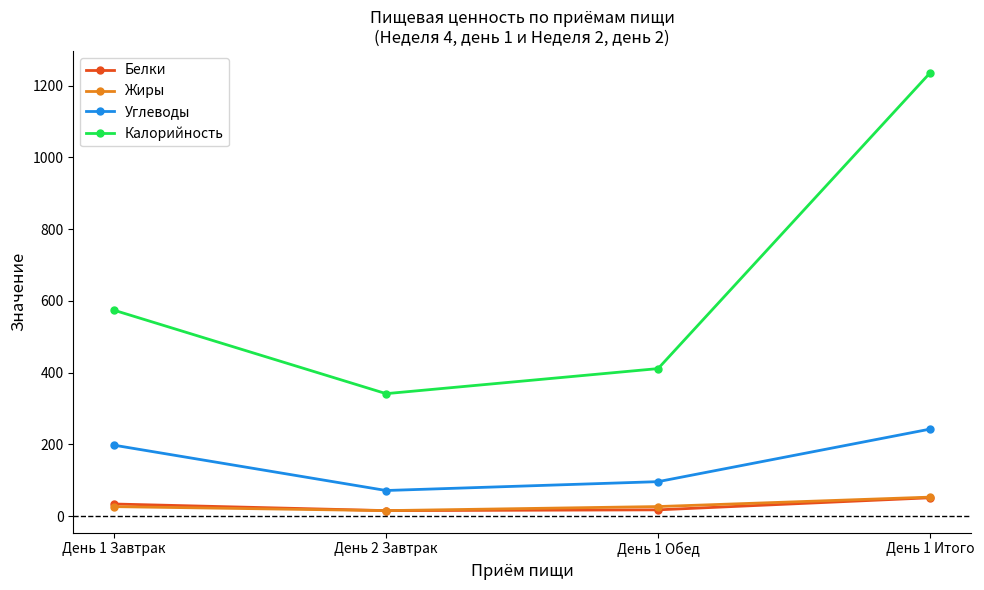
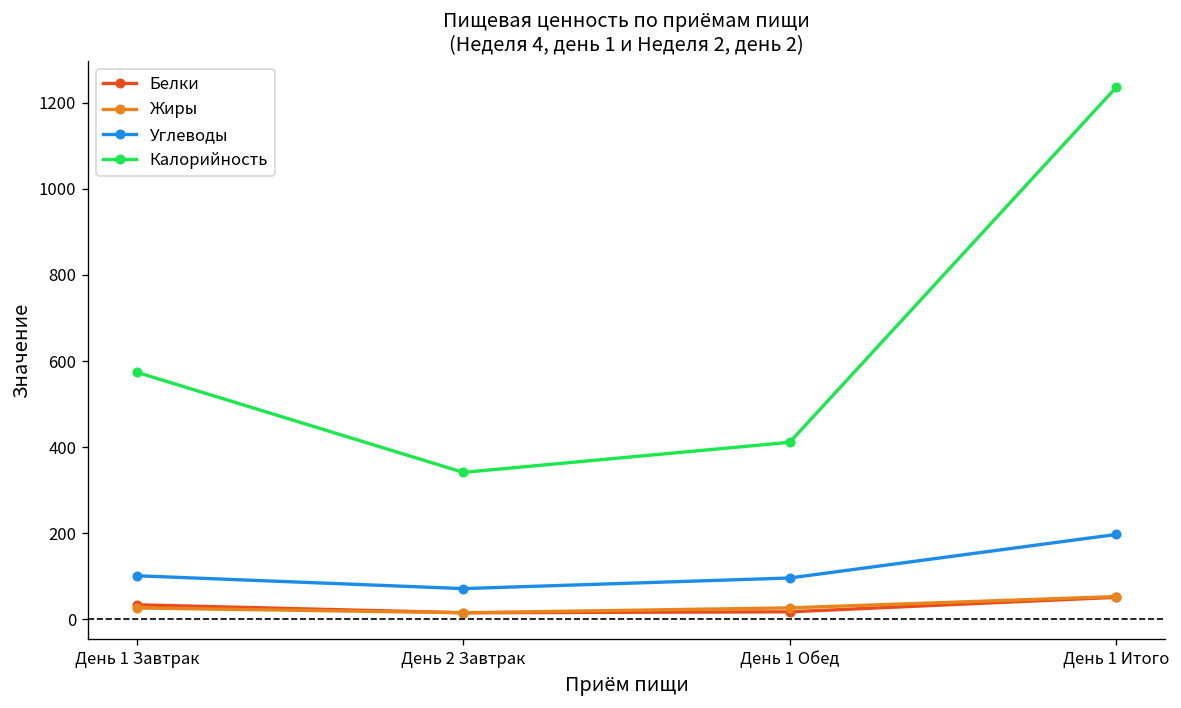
Углеводы, День 1 Завтрак: 200 -> 100
Углеводы, День 1 Итого: 240 -> 200
